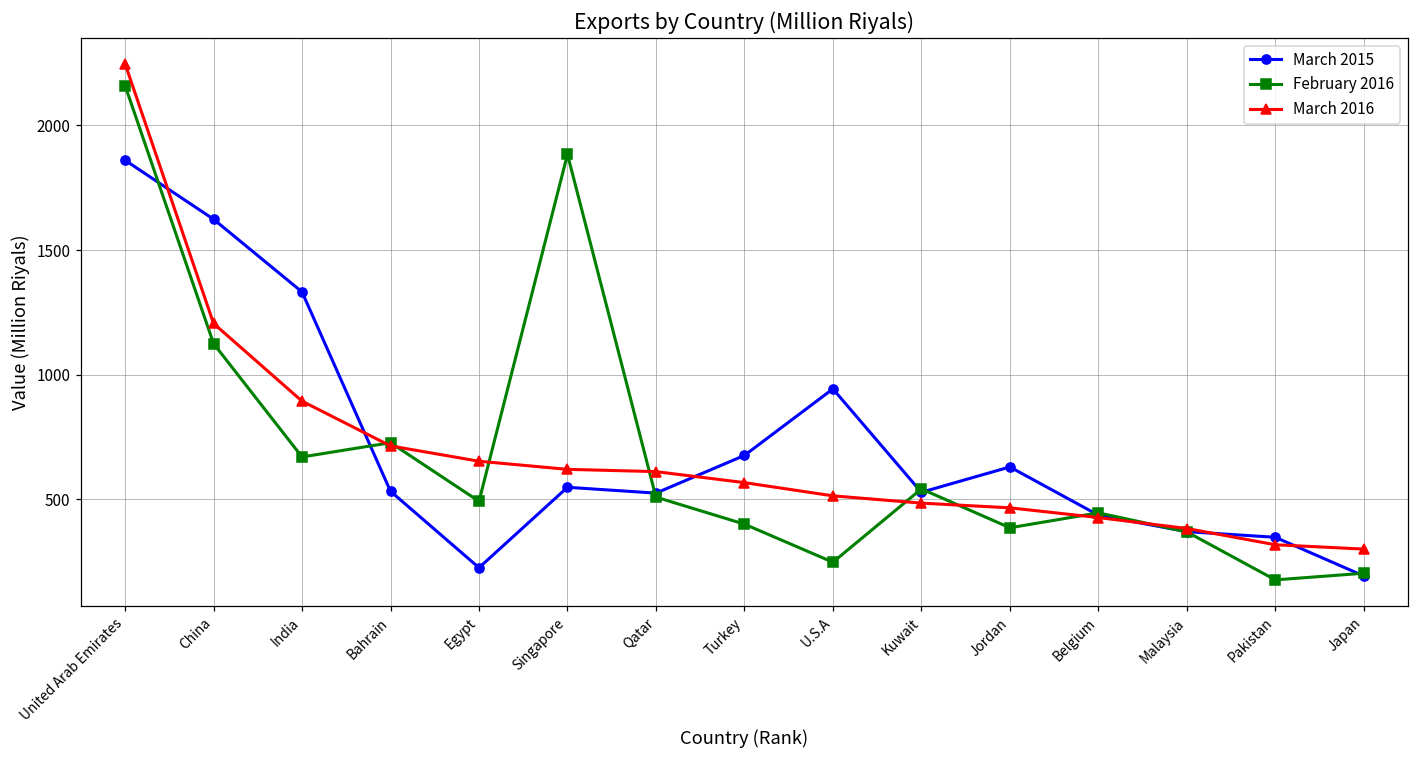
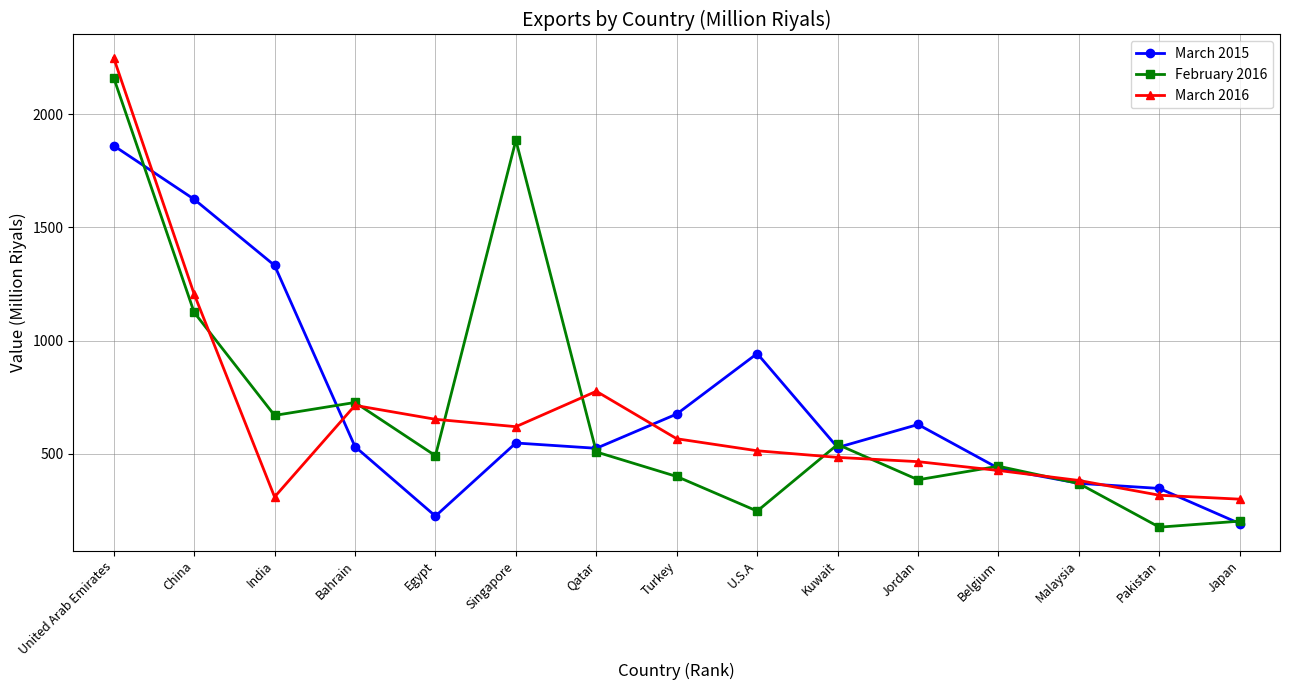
March 2016, India: 890 -> 310
March 2016, Qatar: 610 -> 780
